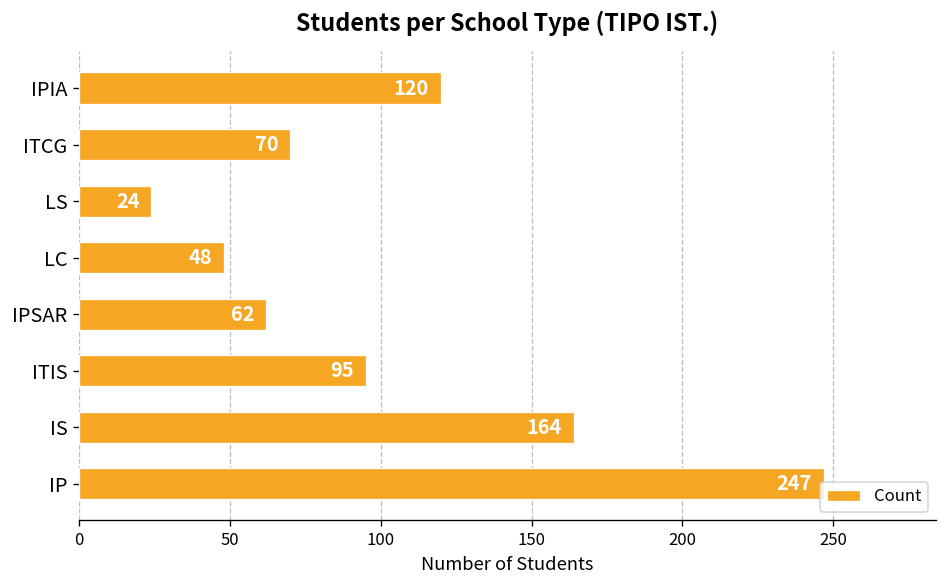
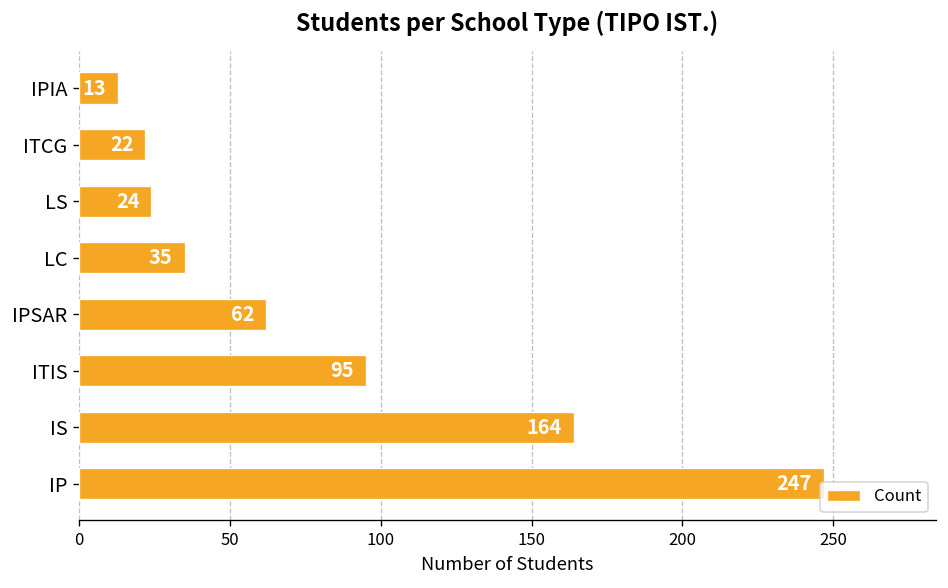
IPIA: 120 -> 13
ITCG: 70 -> 22
LC: 48 -> 35
